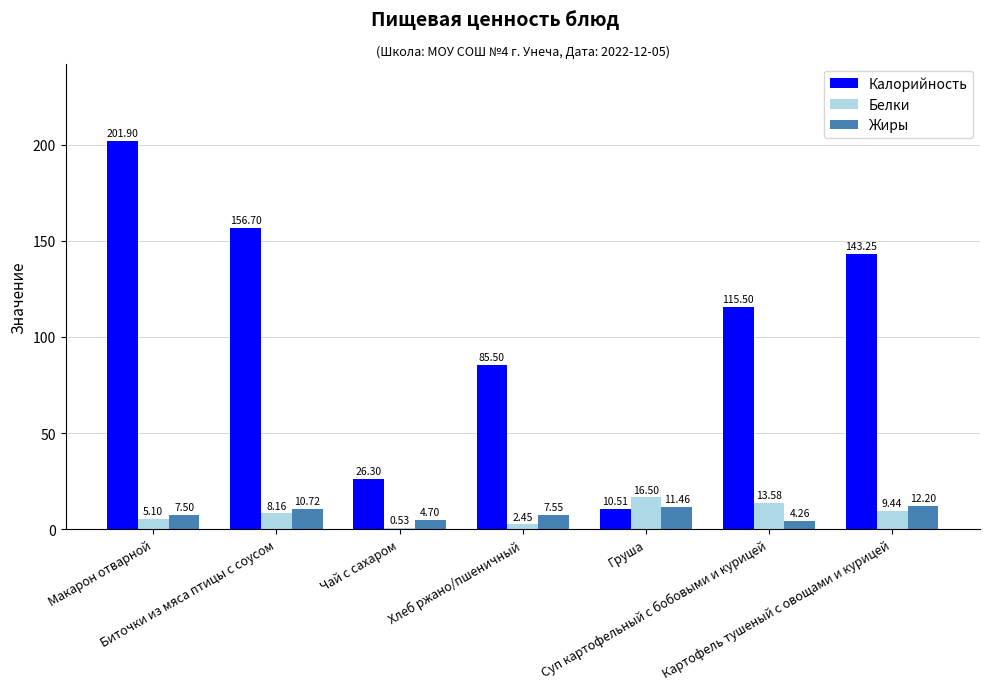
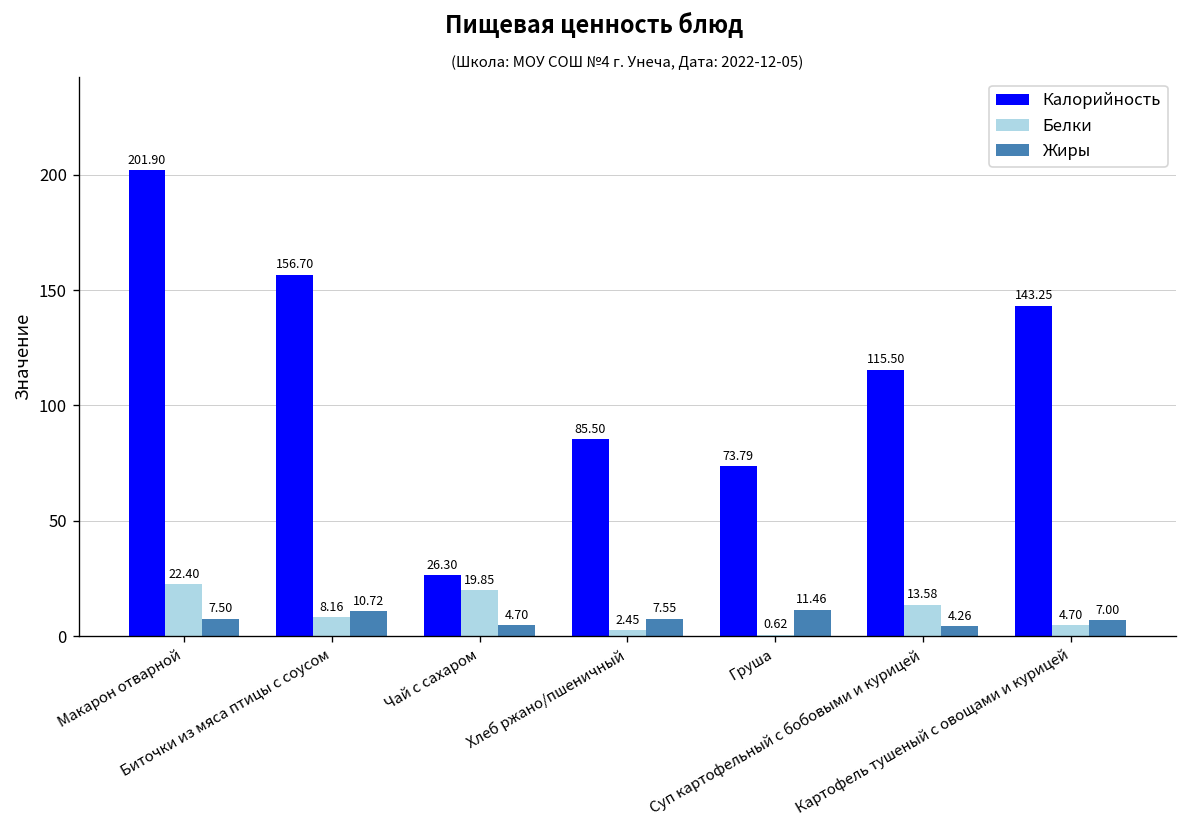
Белки, Макарон отварной: 5.10 -> 22.40
Белки, Чай с сахаром: 0.53 -> 19.85
Калорийность, Груша: 10.51 -> 73.79
Белки, Груша: 16.50 -> 0.62
Белки, Картофель тушеный с овощами и курицей: 9.44 -> 4.70
Жиры, Картофель тушеный с овощами и курицей: 12.20 -> 7.00
